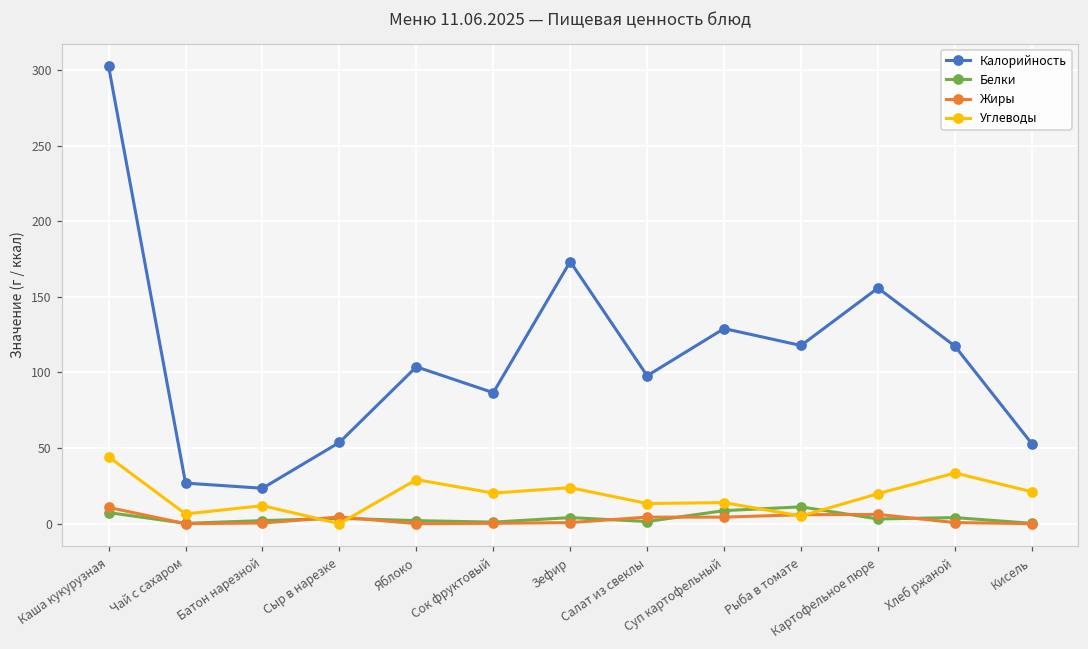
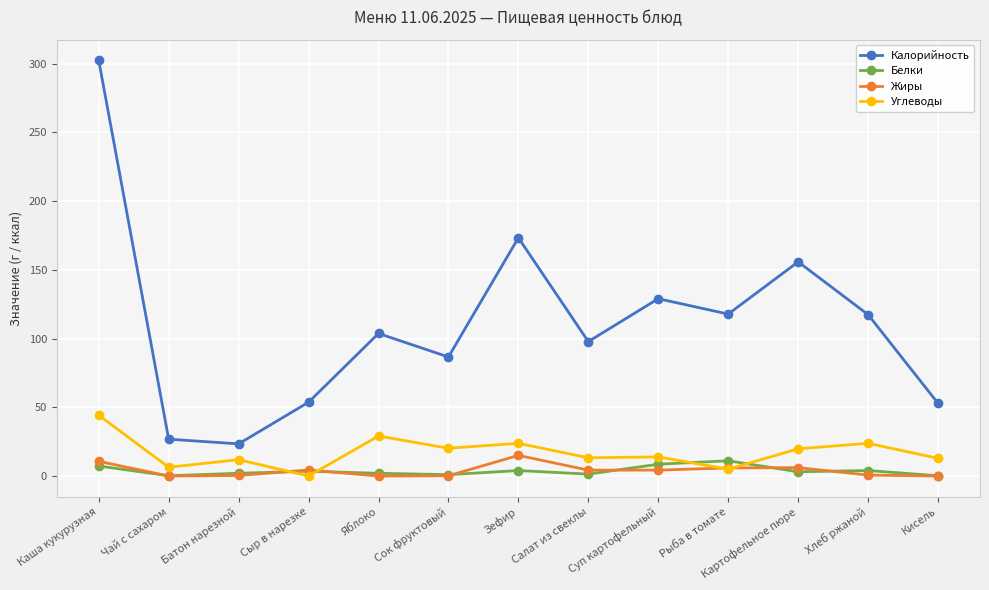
Жиры, Зефир: 1 -> 15
Углеводы, Хлеб ржаной: 34 -> 24
Углеводы, Кисель: 21 -> 13
